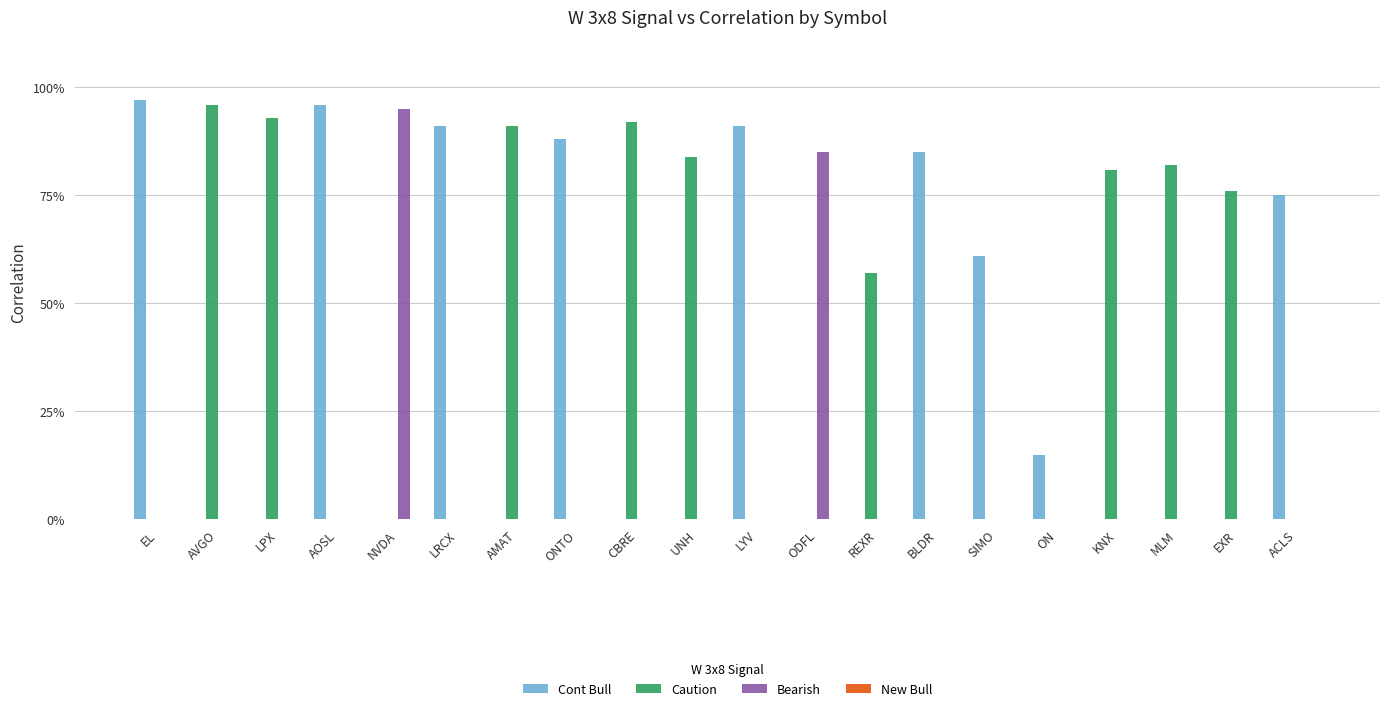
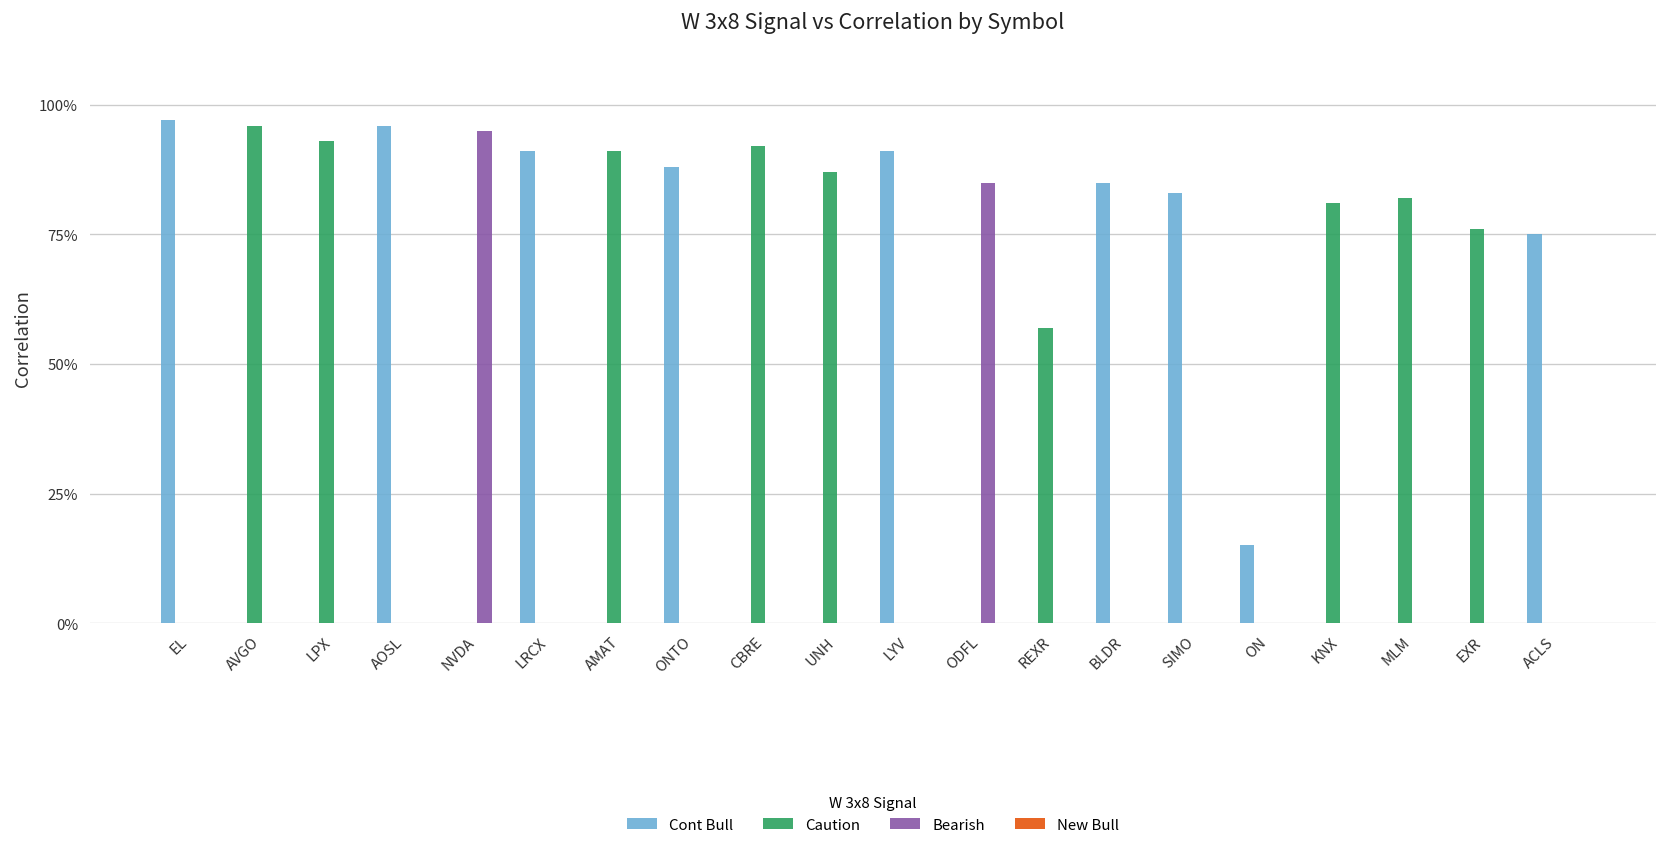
Caution, UNH: 84% -> 87%
Cont Bull, SIMO: 61% -> 83%
